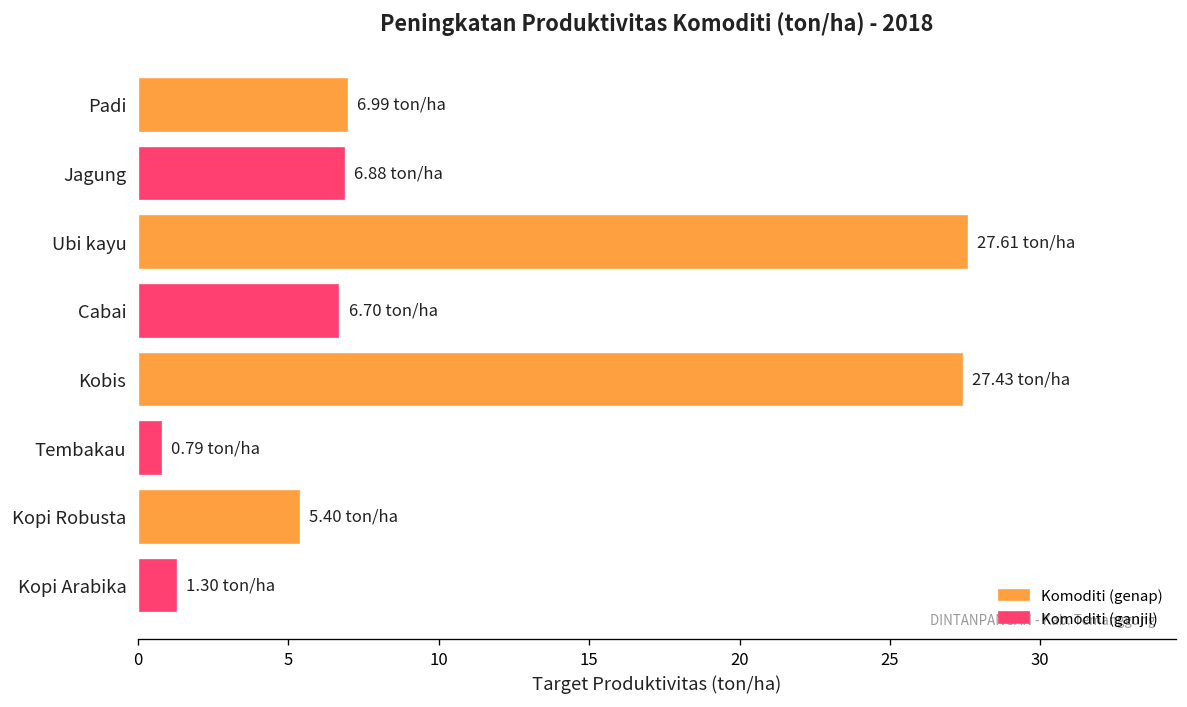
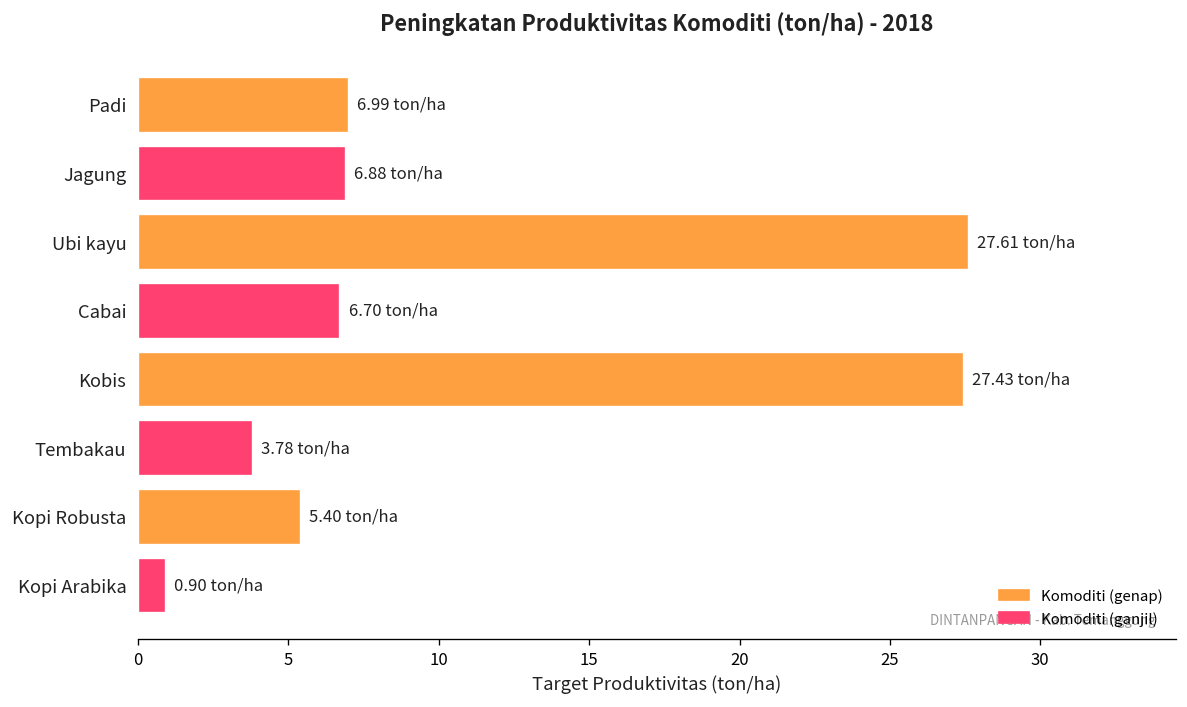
Tembakau: 0.79 -> 3.78
Kopi Arabika: 1.30 -> 0.90
